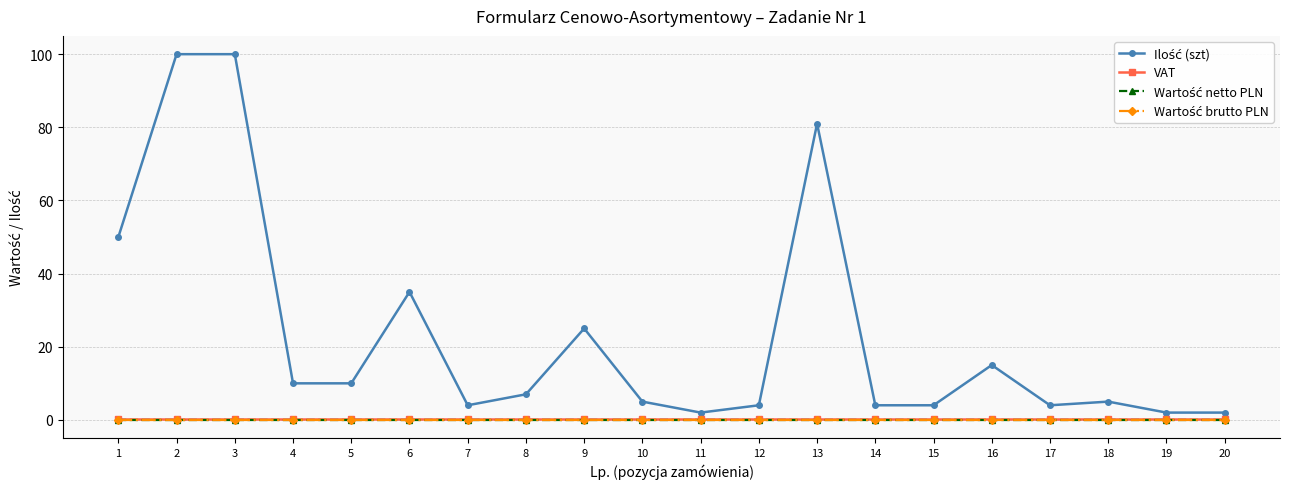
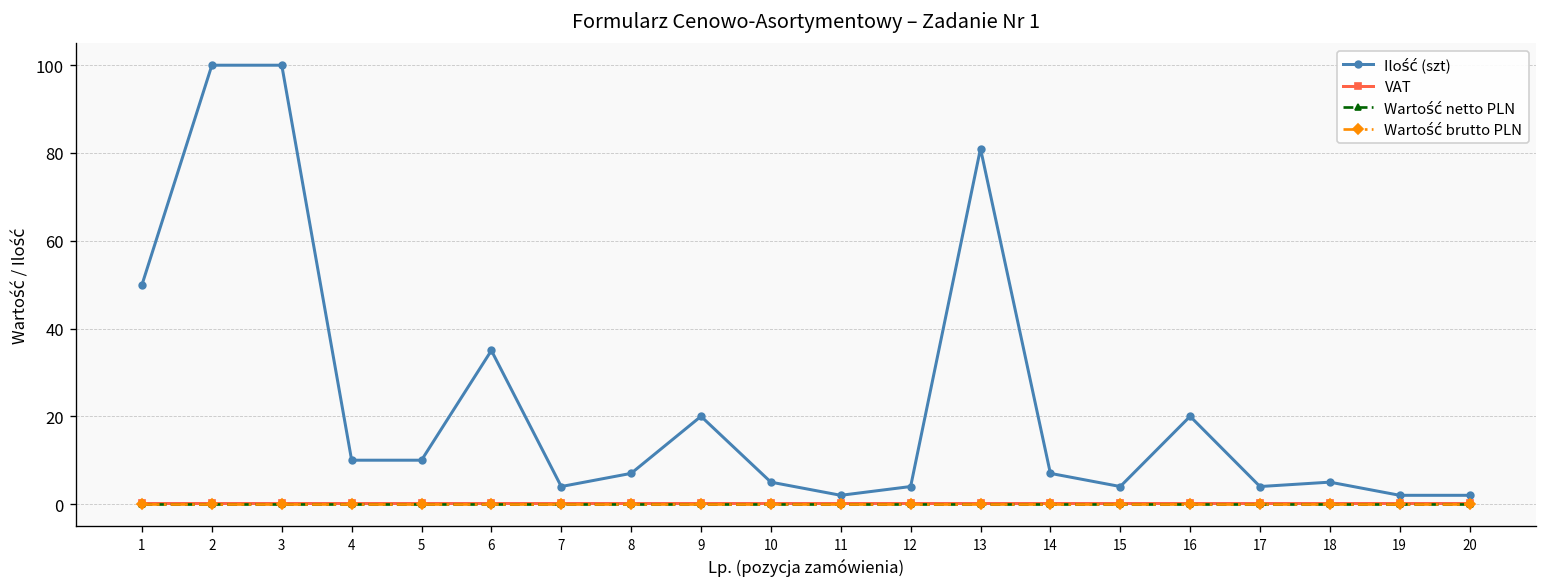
Ilość (szt), 9: 25 -> 20
Ilość (szt), 14: 4 -> 7
Ilość (szt), 16: 15 -> 20
